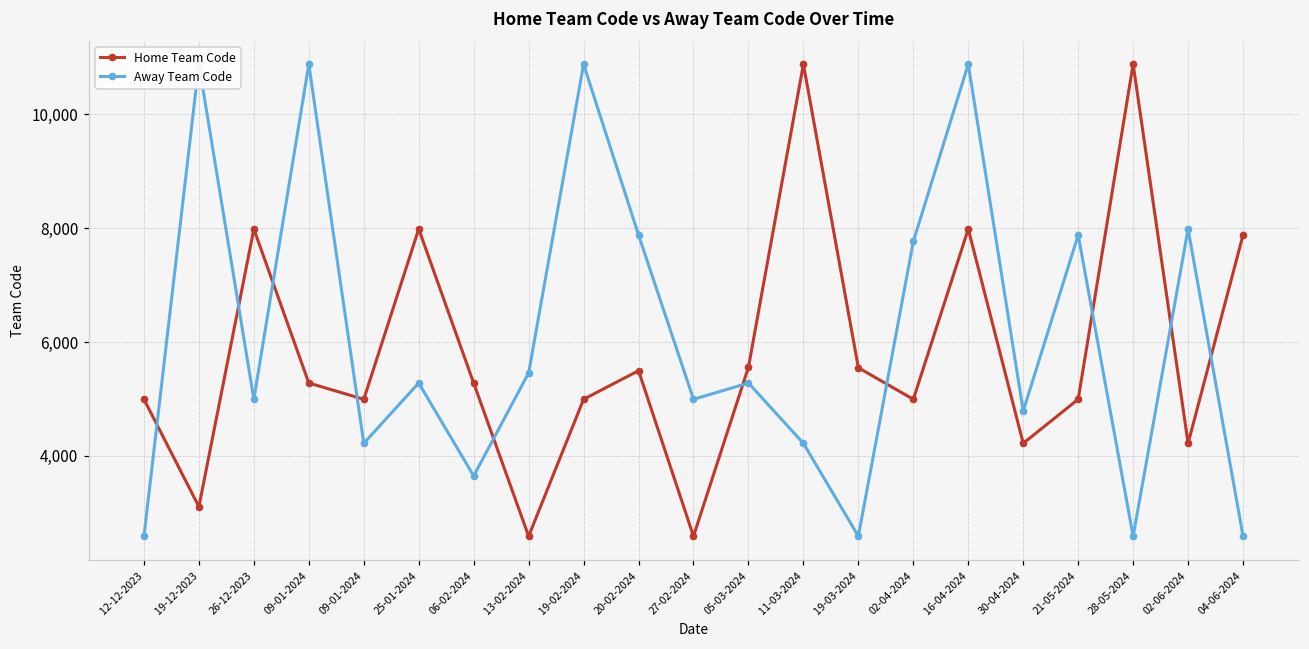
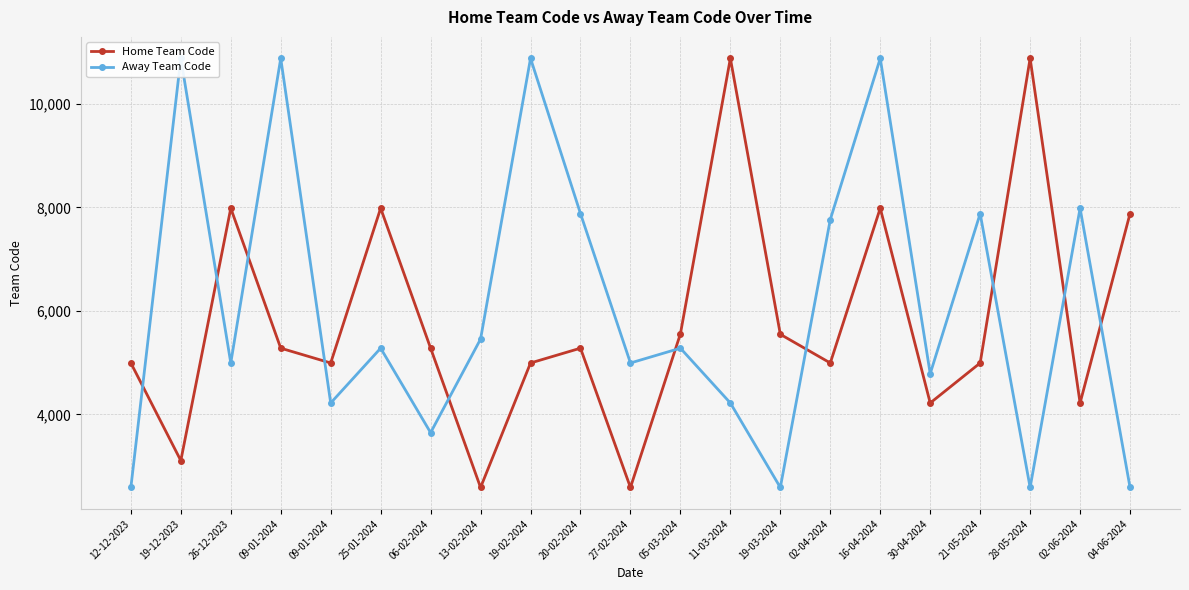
Home Team Code, 20-02-2024: 5,500 -> 5,300
